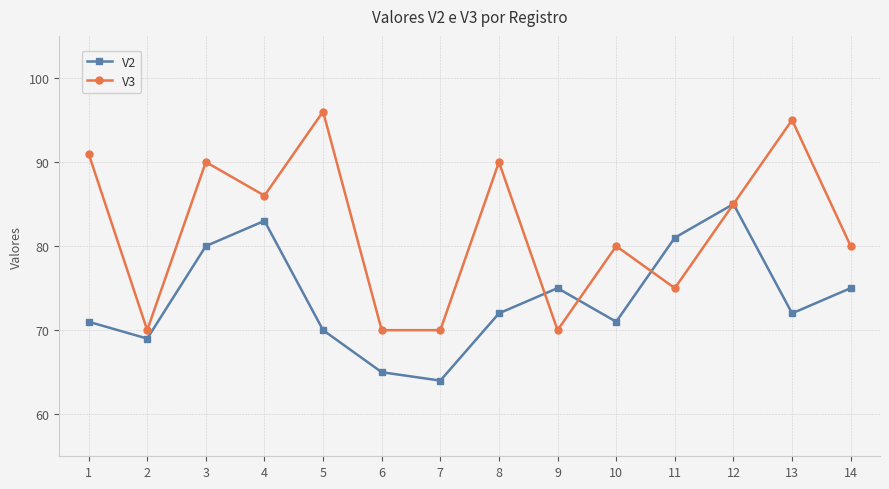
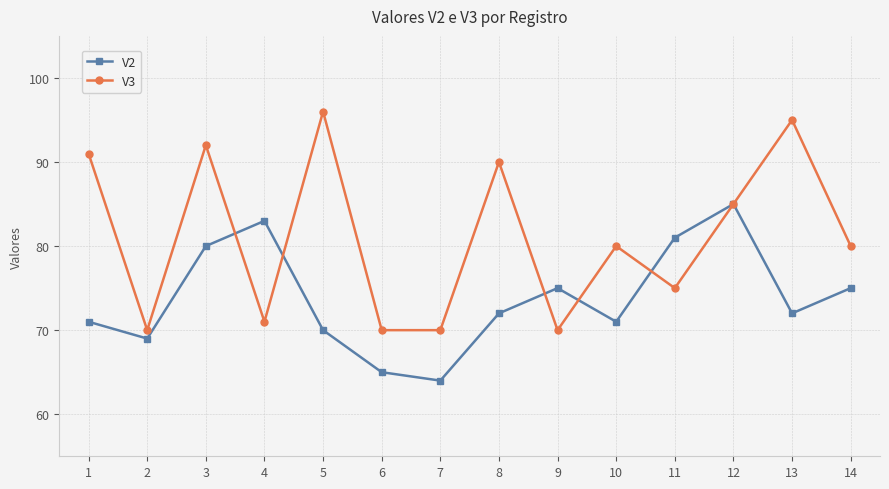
V3, 3: 90 -> 92
V3, 4: 86 -> 71
